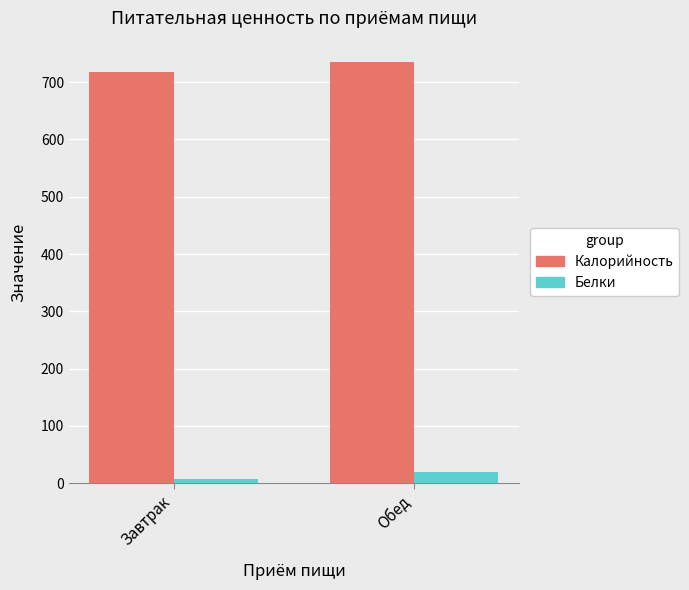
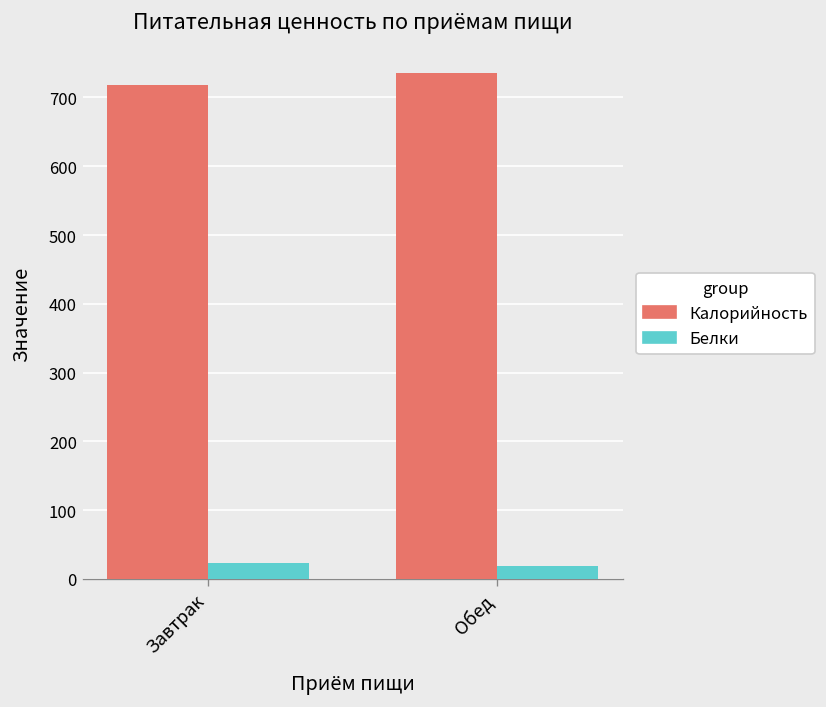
Белки, Завтрак: 10 -> 20
